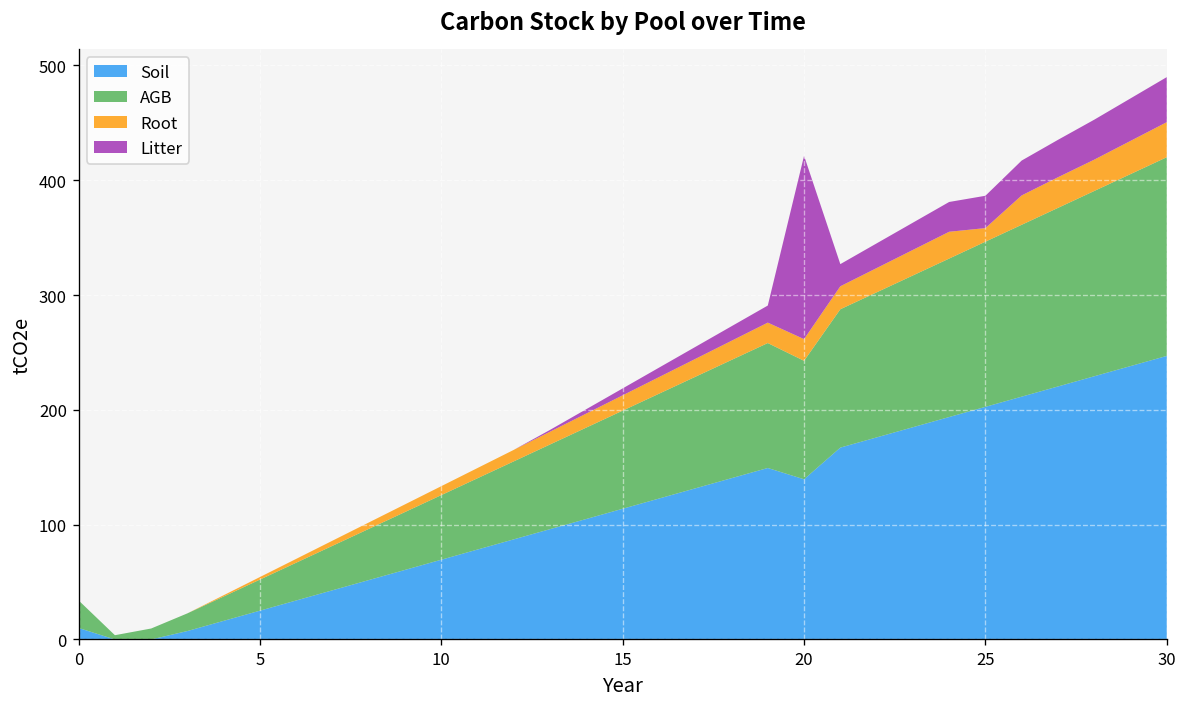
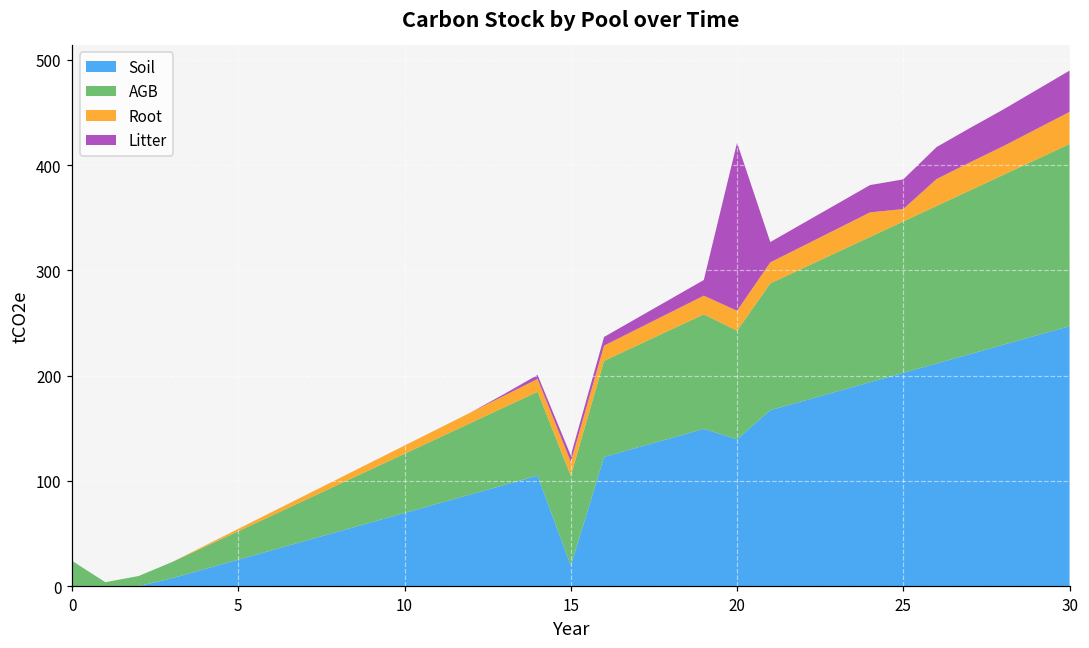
Soil, 0: 10 -> 0
Soil, 15: 110 -> 20
